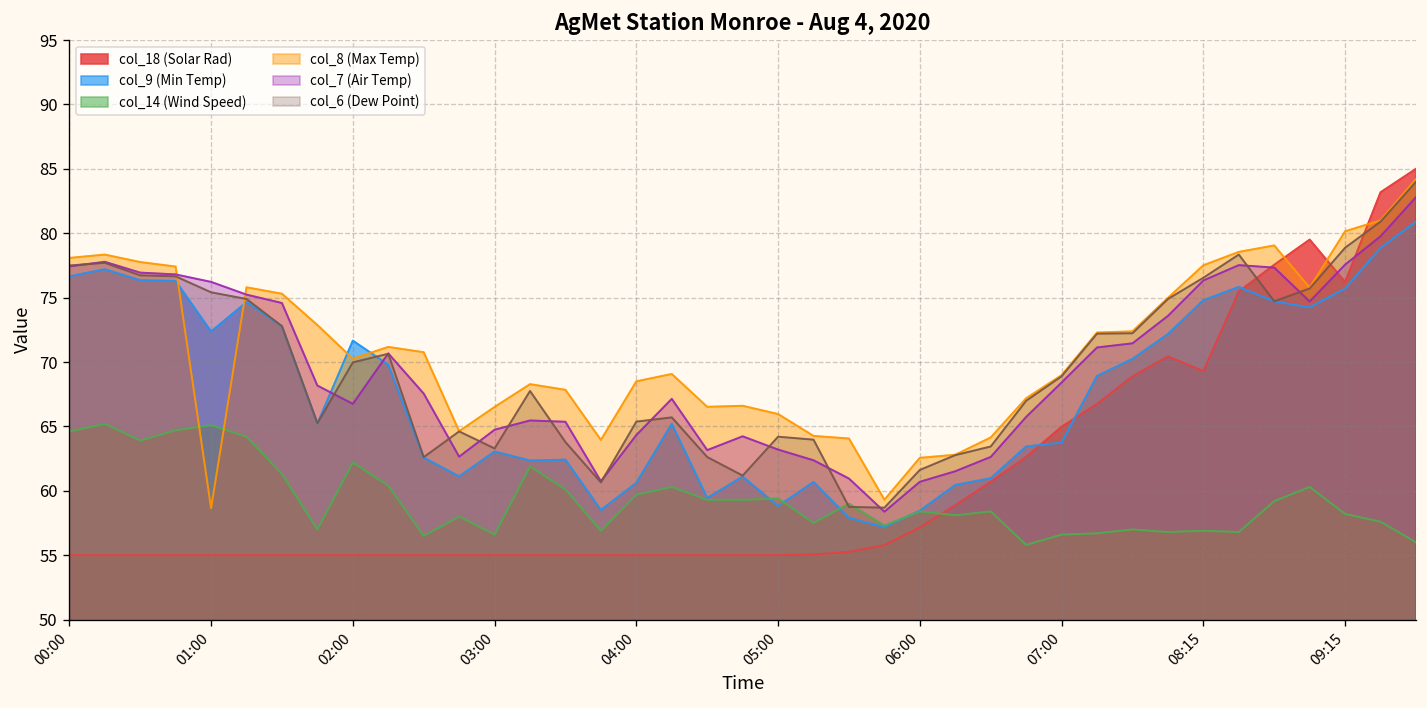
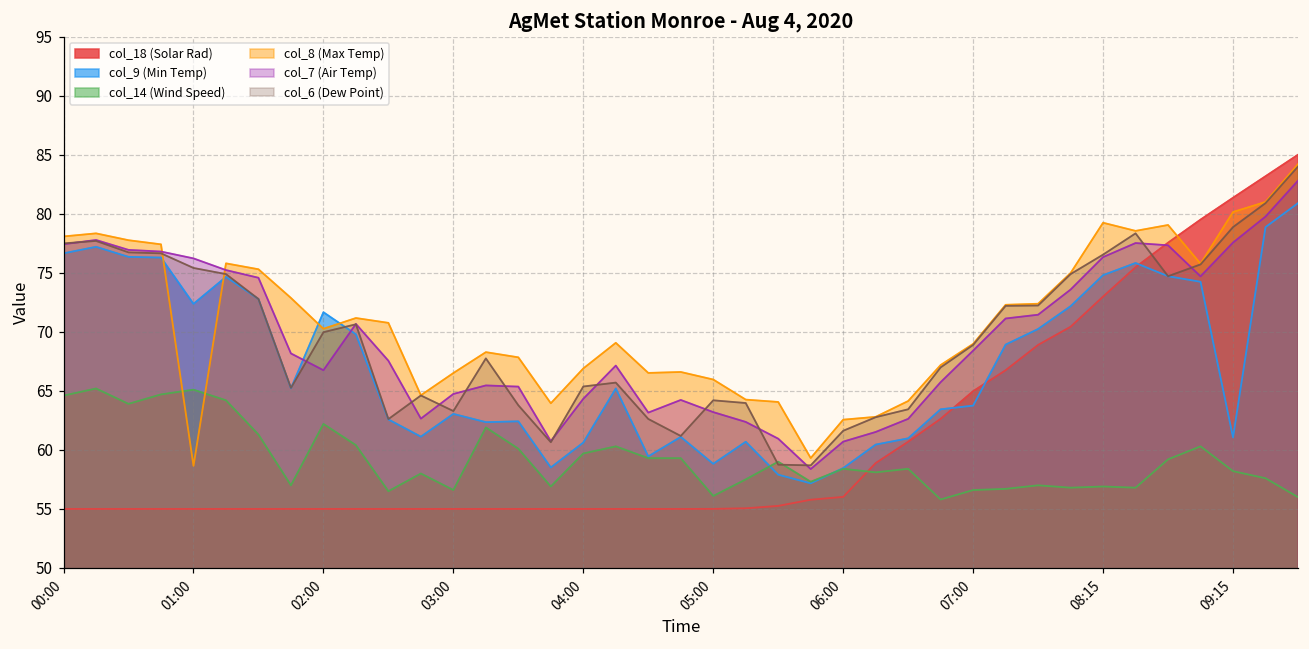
col_8 (Max Temp), 04:00: 68.5 -> 66.9
col_14 (Wind Speed), 05:00: 59.4 -> 56.1
col_18 (Solar Rad), 06:00: 57.2 -> 56.0
col_18 (Solar Rad), 08:15: 69.3 -> 73.0
col_8 (Max Temp), 08:15: 77.5 -> 79.2
col_18 (Solar Rad), 09:15: 76.2 -> 81.4
col_9 (Min Temp), 09:15: 75.7 -> 61.1
